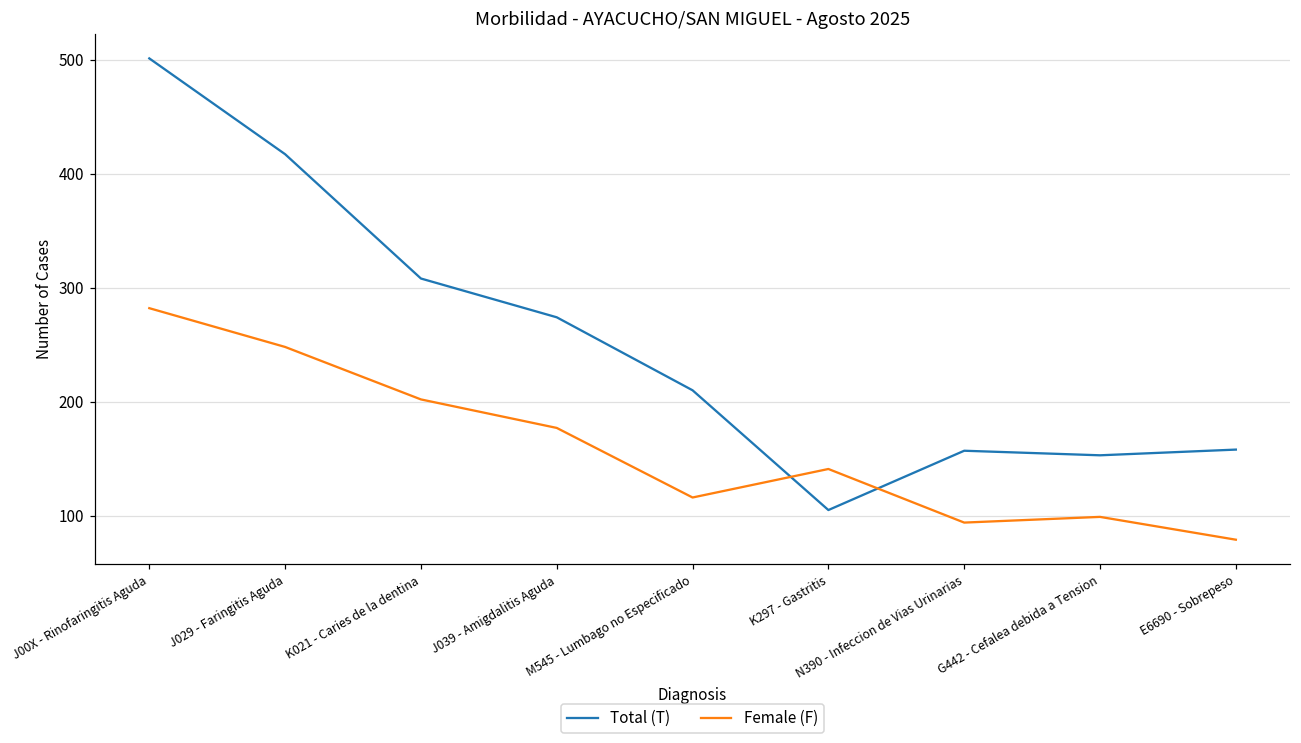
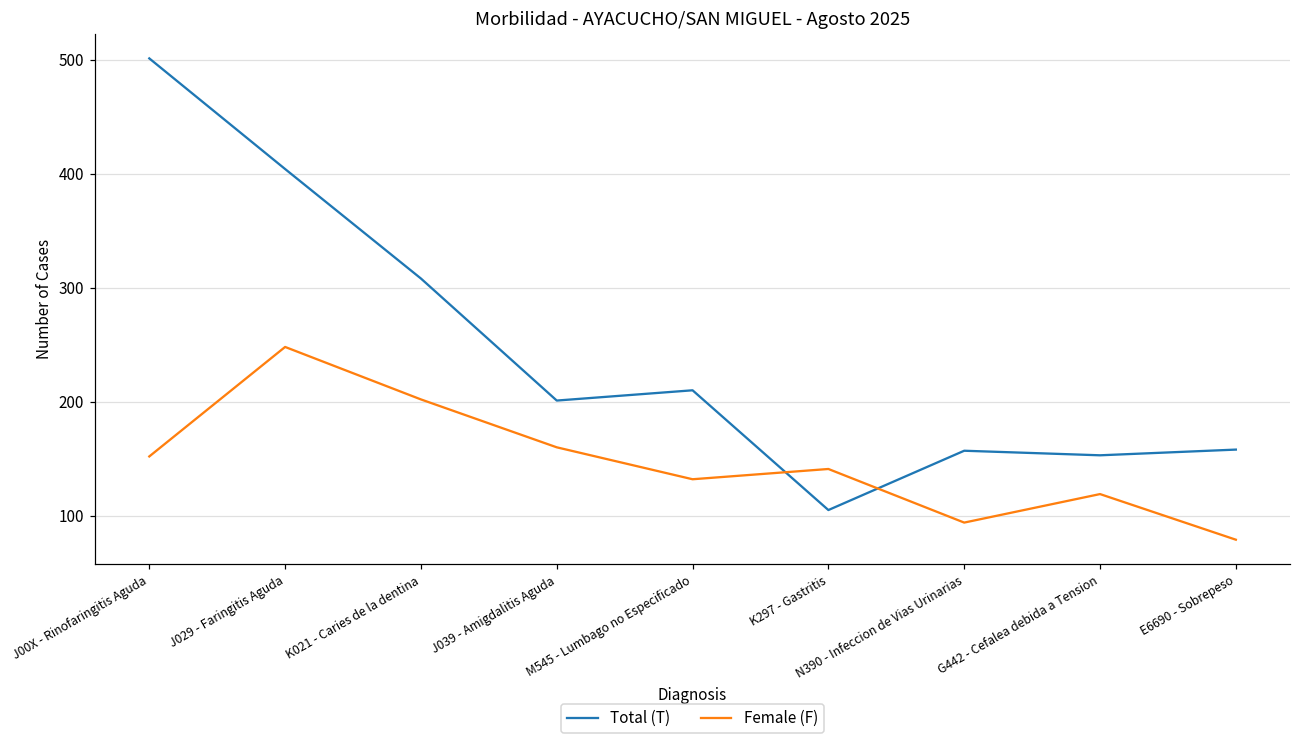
Female (F), J00X - Rinofaringitis Aguda: 282 -> 152
Total (T), J029 - Faringitis Aguda: 417 -> 404
Total (T), J039 - Amigdalitis Aguda: 274 -> 201
Female (F), J039 - Amigdalitis Aguda: 177 -> 160
Female (F), M545 - Lumbago no Especificado: 116 -> 132
Female (F), G442 - Cefalea debida a Tension: 99 -> 119
